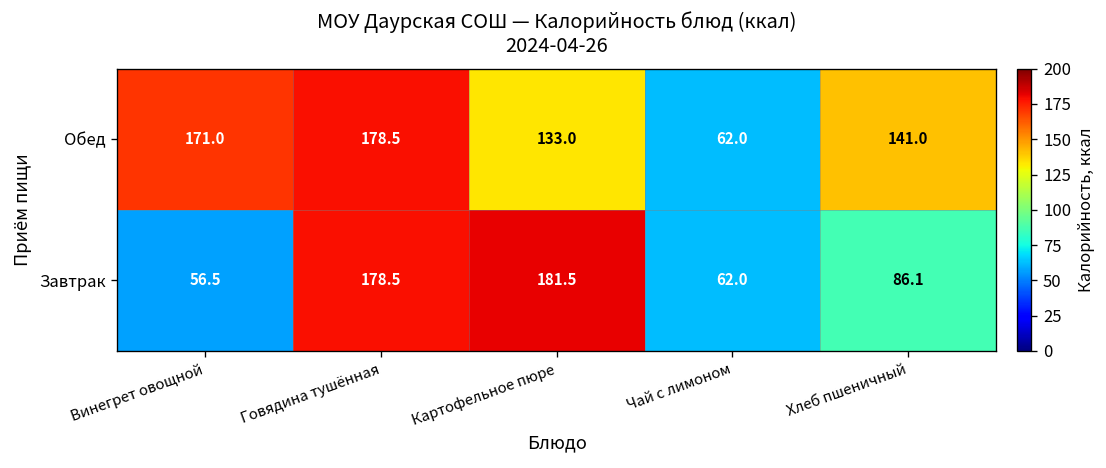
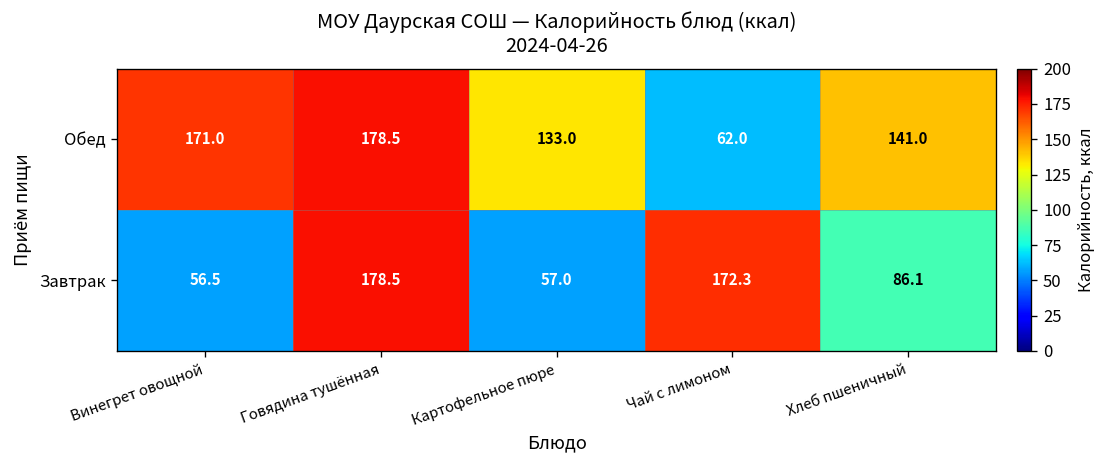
Завтрак, Картофельное пюре: 181.5 -> 57.0
Завтрак, Чай с лимоном: 62.0 -> 172.3
